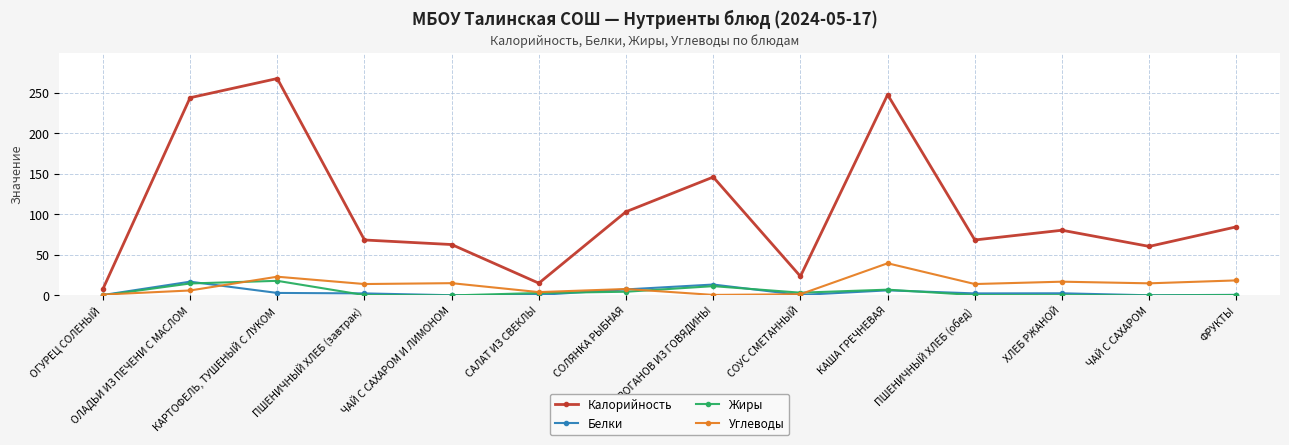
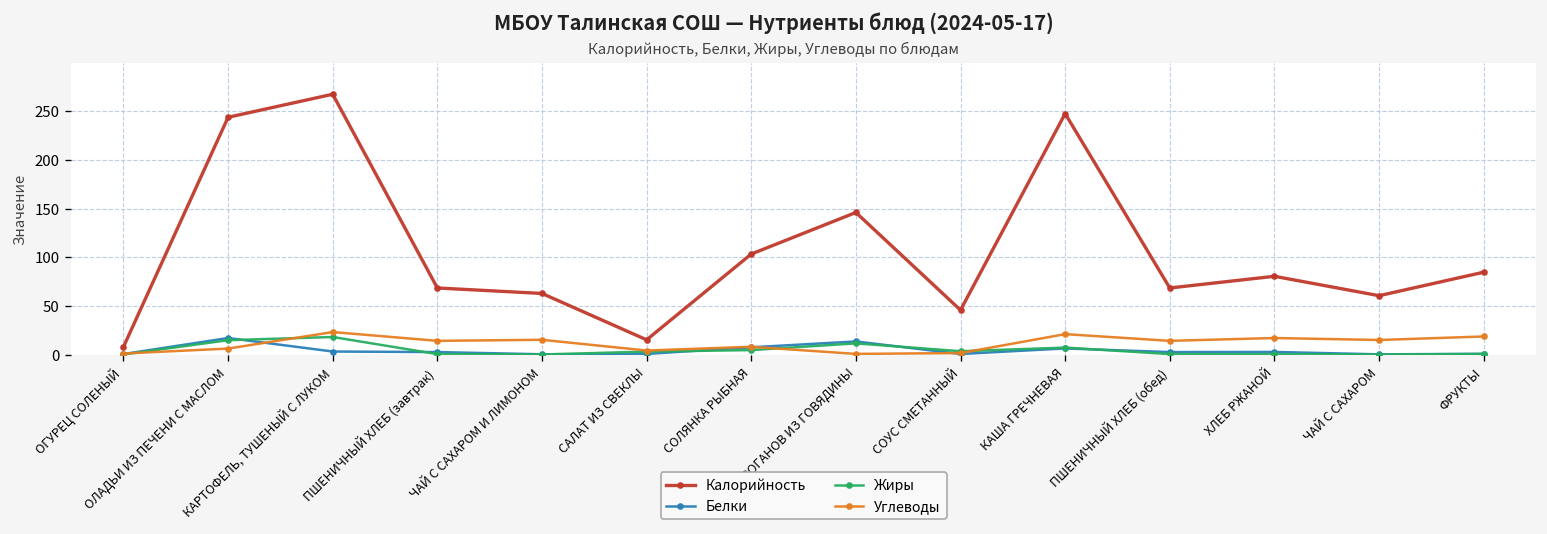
Калорийность, СОУС СМЕТАННЫЙ: 20 -> 50
Углеводы, КАША ГРЕЧНЕВАЯ: 40 -> 20
